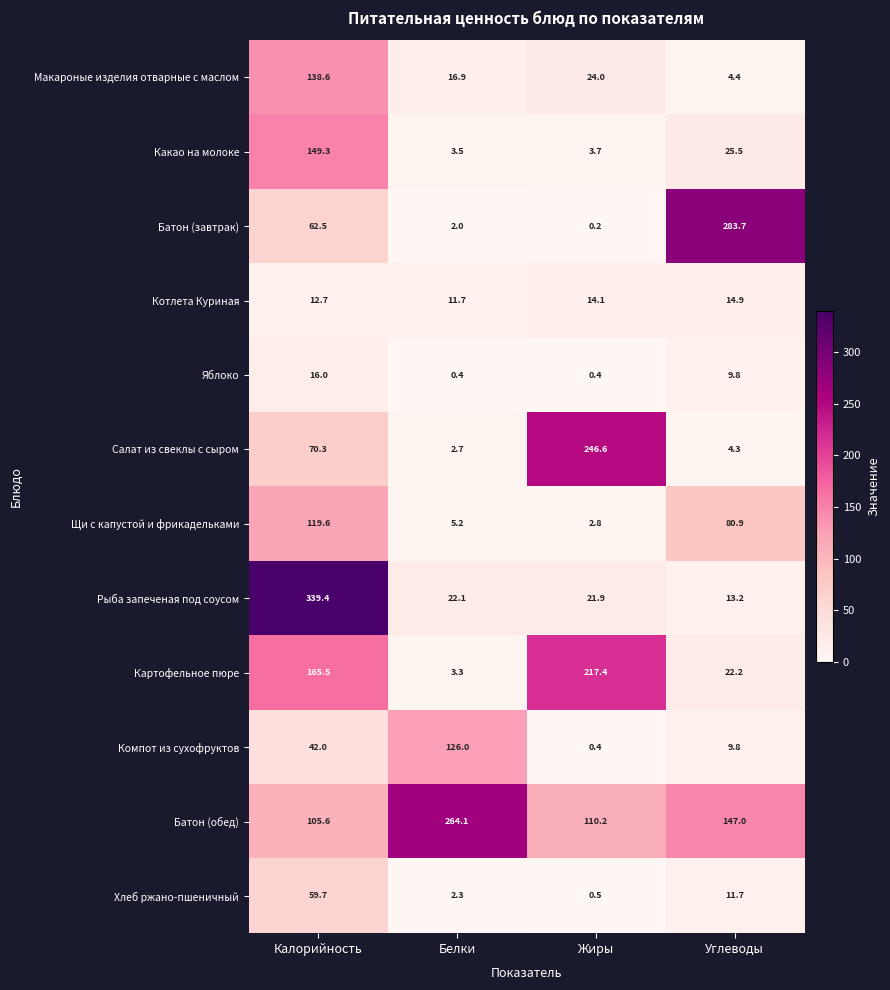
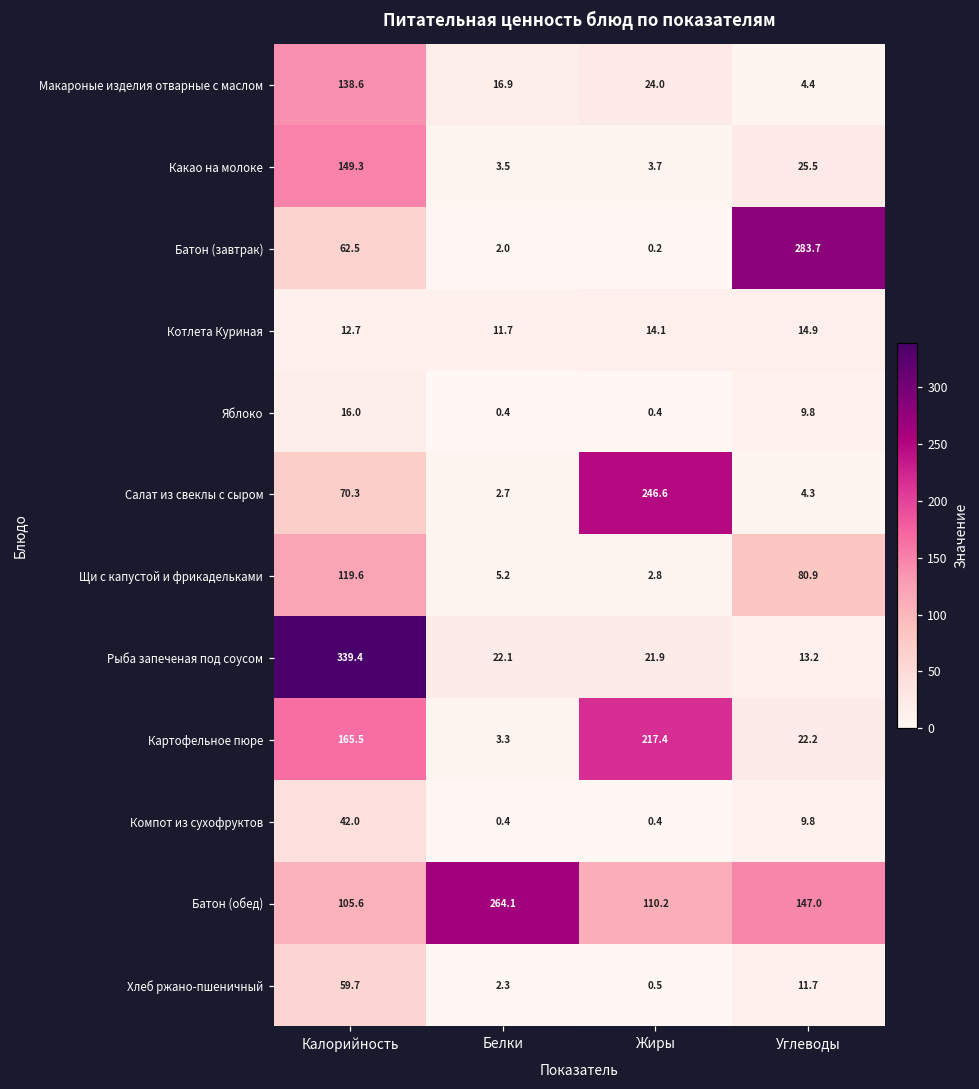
Компот из сухофруктов, Белки: 126.0 -> 0.4
